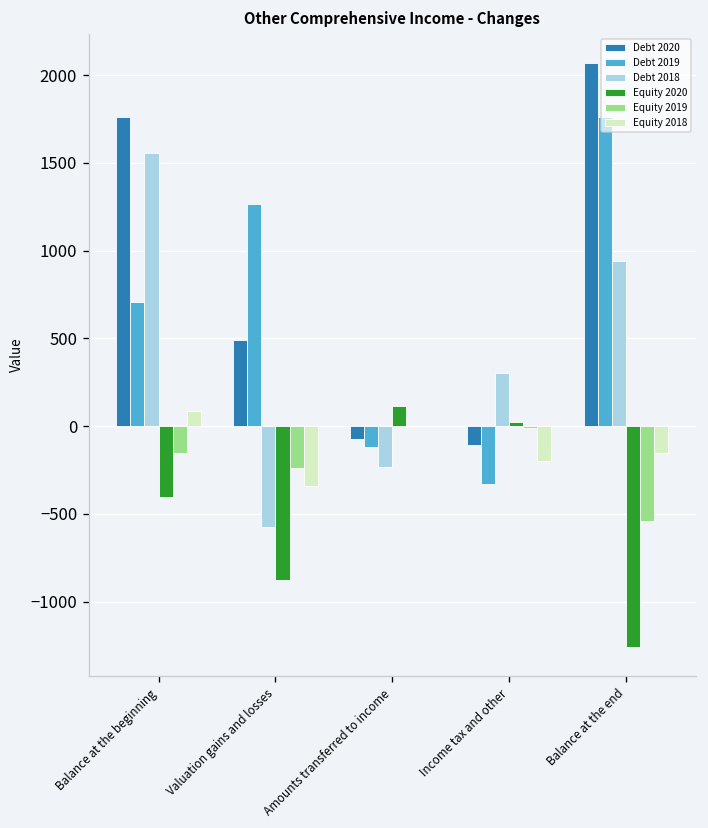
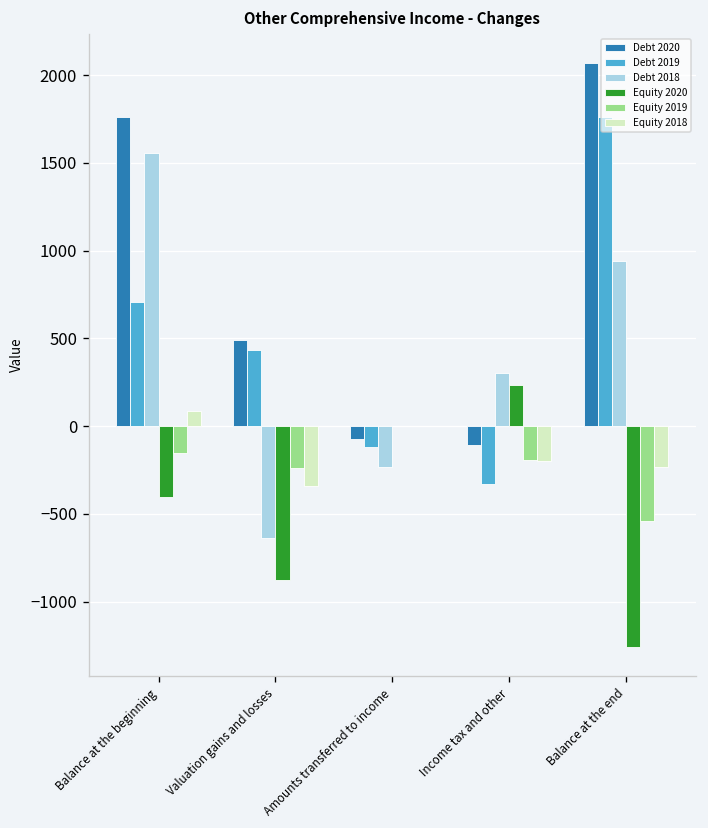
Debt 2019, Valuation gains and losses: 1270 -> 430
Debt 2018, Valuation gains and losses: -580 -> -640
Equity 2020, Amounts transferred to income: 120 -> 0
Equity 2020, Income tax and other: 20 -> 240
Equity 2019, Income tax and other: -10 -> -190
Equity 2018, Balance at the end: -160 -> -230
